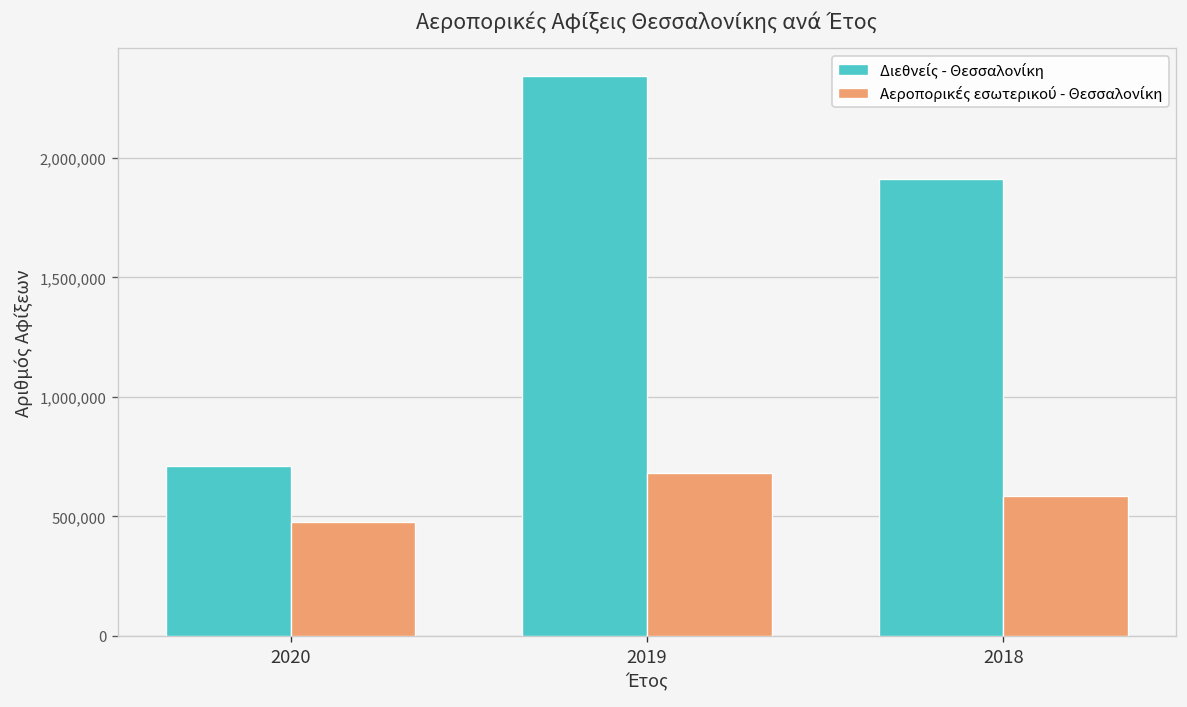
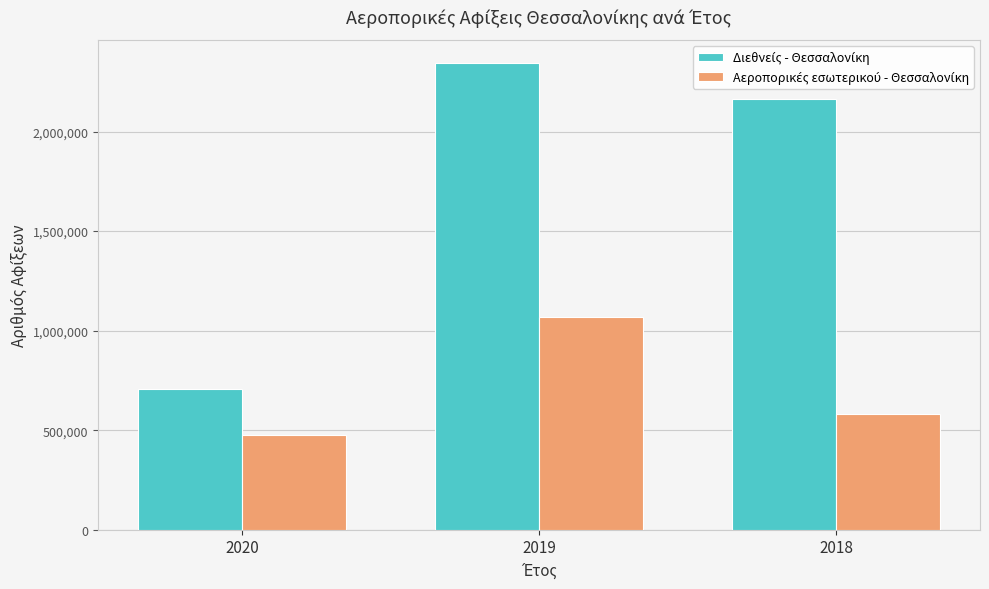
Αεροπορικές εσωτερικού - Θεσσαλονίκη, 2019: 680,000 -> 1,070,000
Διεθνείς - Θεσσαλονίκη, 2018: 1,910,000 -> 2,170,000
